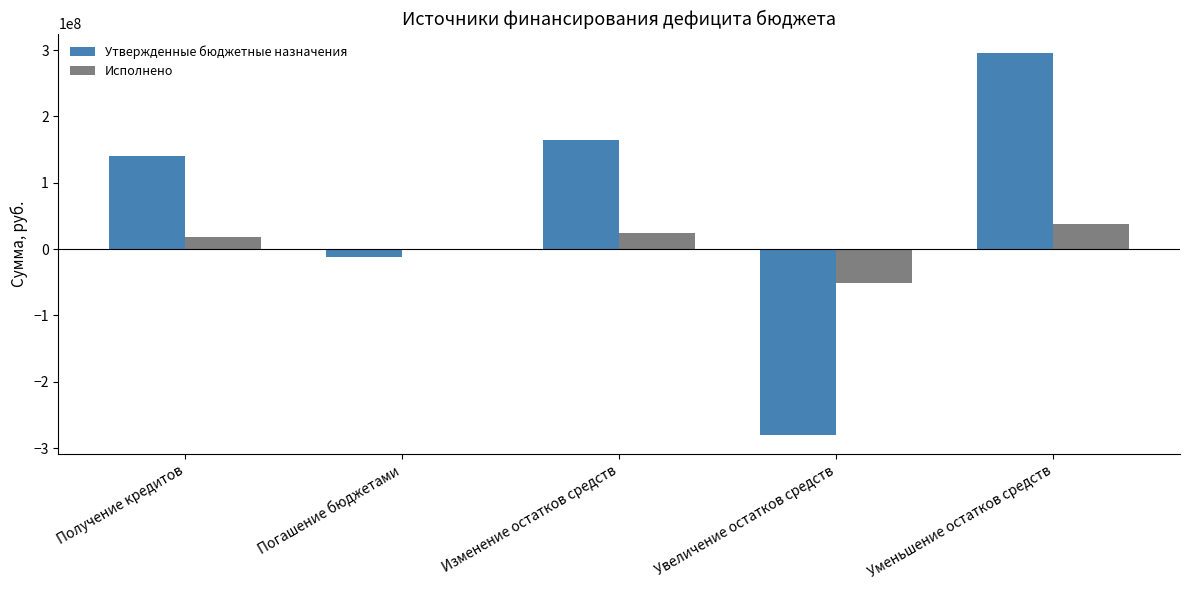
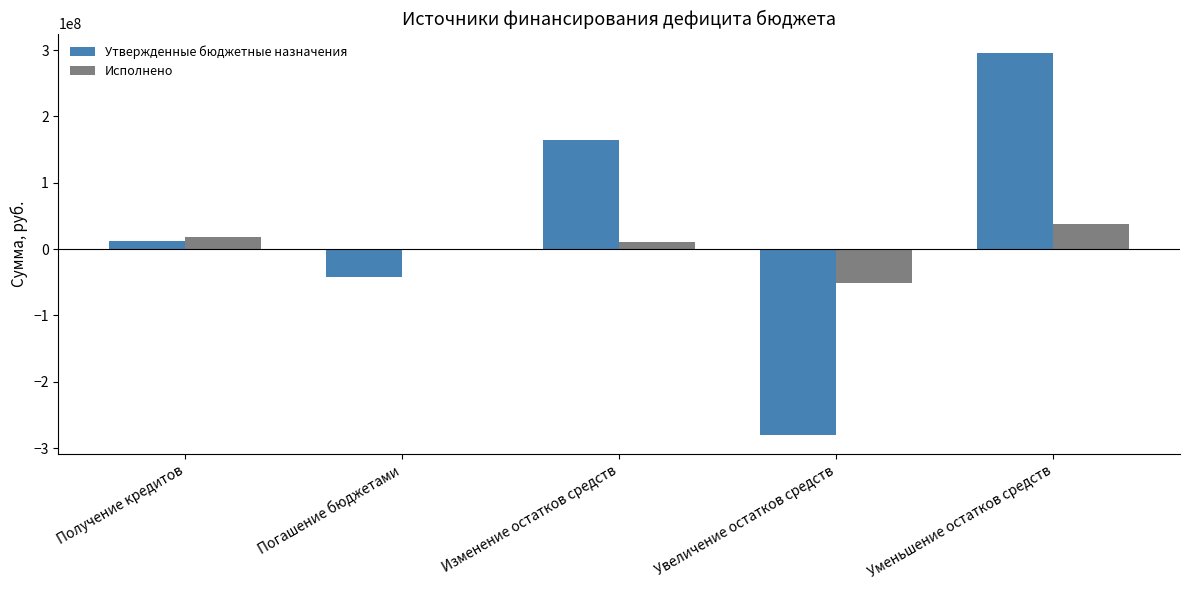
Утвержденные бюджетные назначения, Получение кредитов: 140000000 -> 10000000
Утвержденные бюджетные назначения, Погашение бюджетами: -10000000 -> -40000000
Исполнено, Изменение остатков средств: 20000000 -> 10000000
